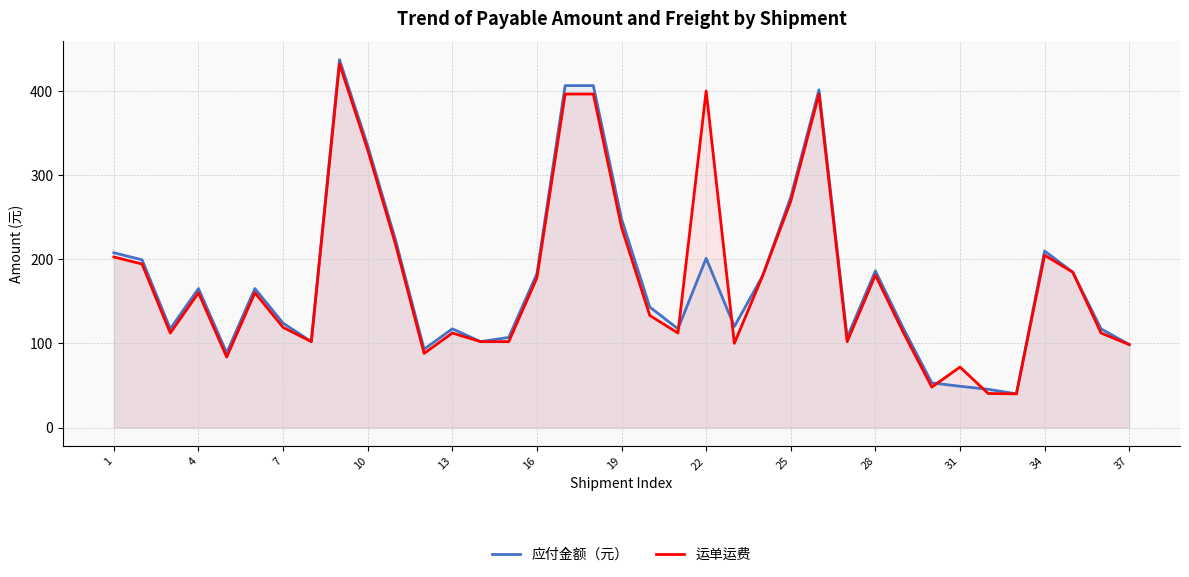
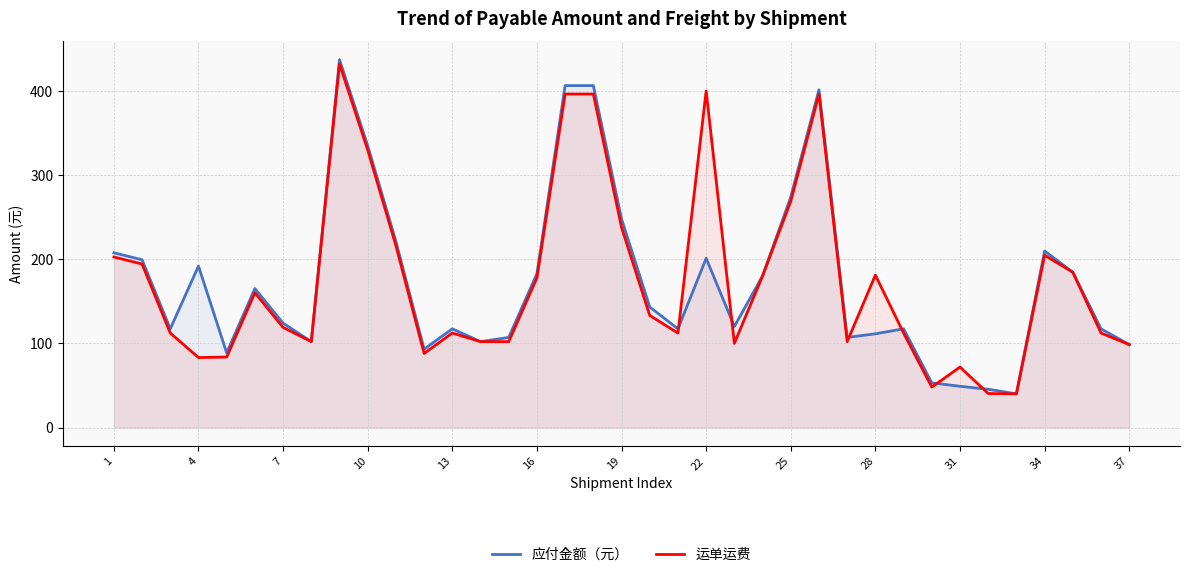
应付金额（元）, 4: 170 -> 190
运单运费, 4: 160 -> 80
应付金额（元）, 28: 190 -> 110
